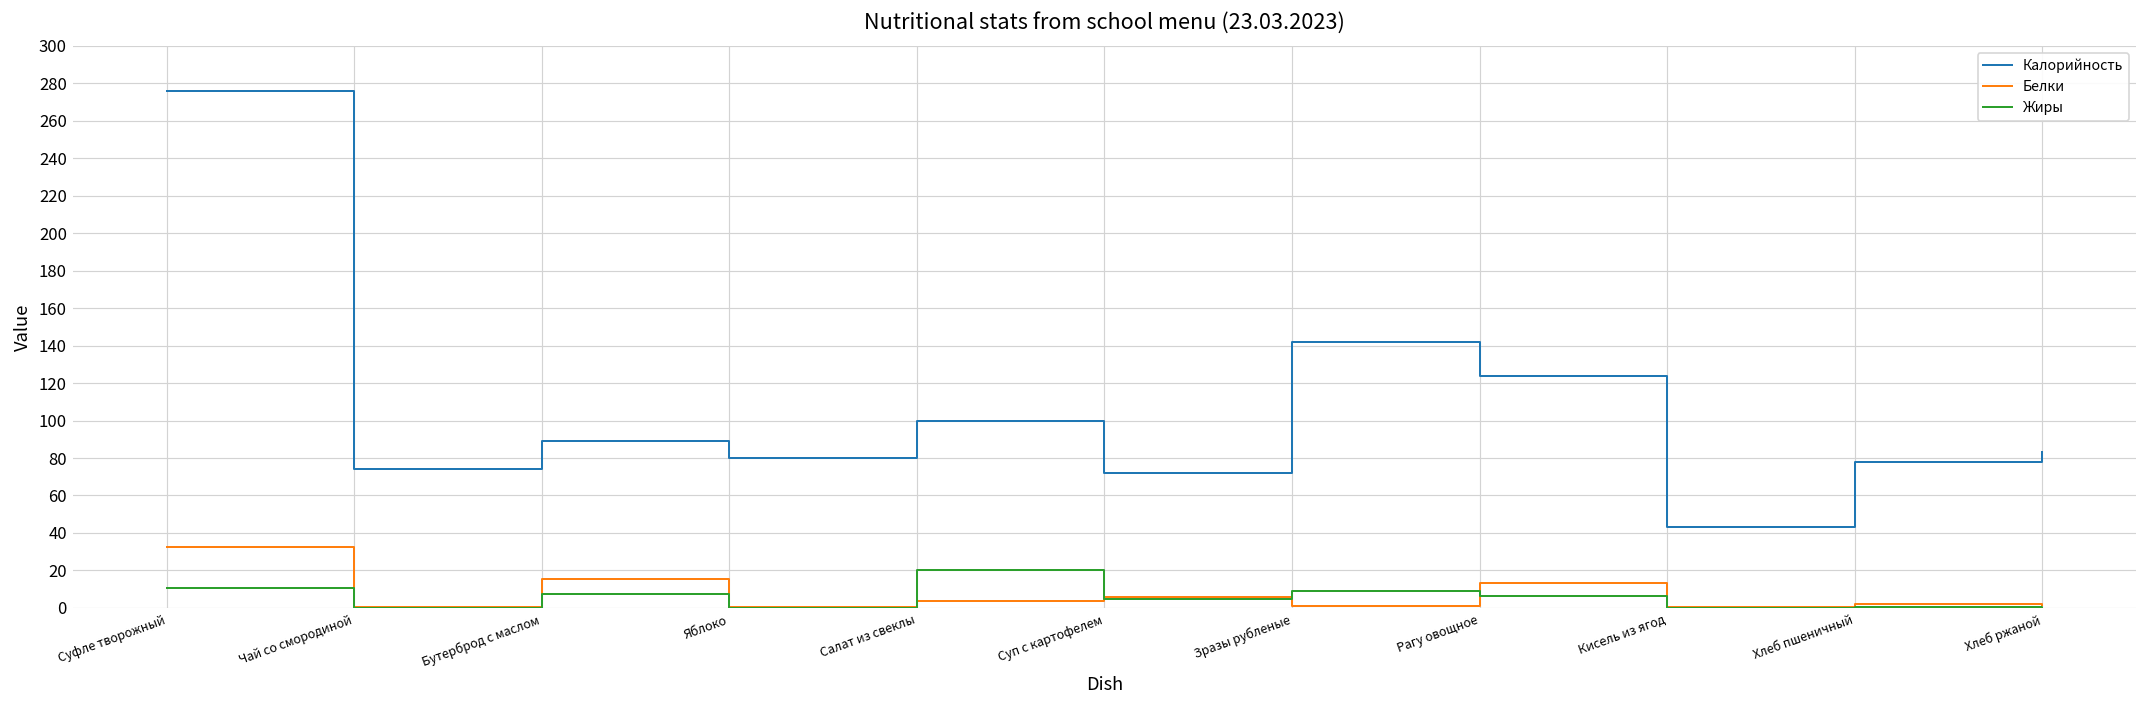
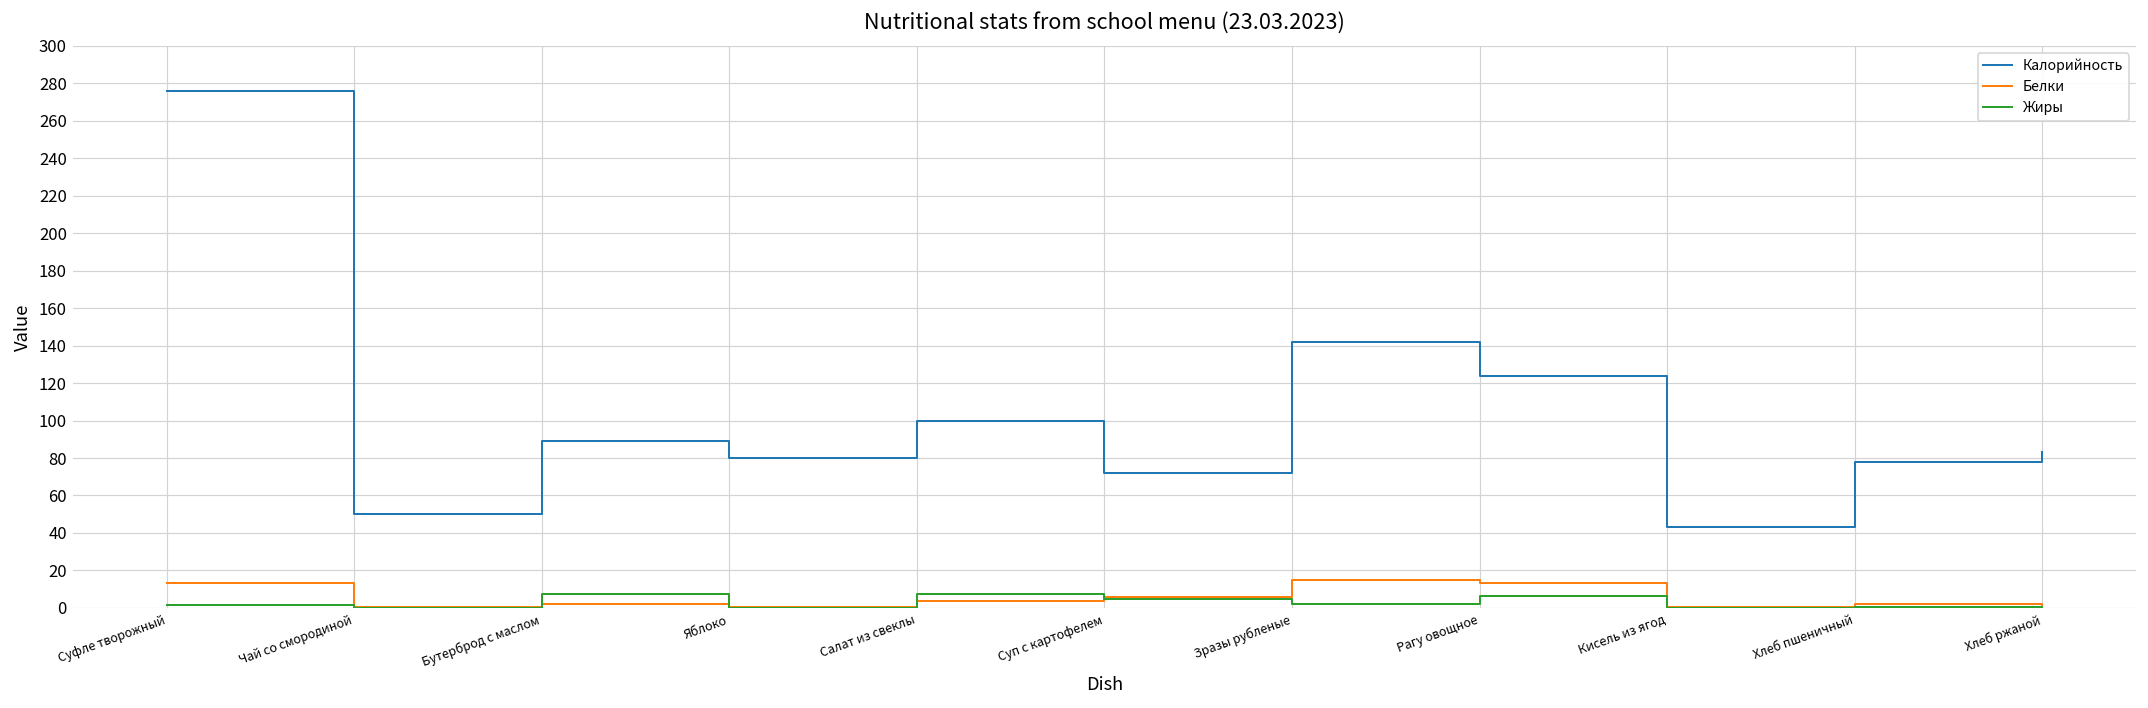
Белки, Суфле творожный: 33 -> 14
Жиры, Суфле творожный: 11 -> 2
Калорийность, Чай со смородиной: 74 -> 50
Белки, Бутерброд с маслом: 15 -> 2
Жиры, Салат из свеклы: 20 -> 7
Белки, Зразы рубленые: 1 -> 15
Жиры, Зразы рубленые: 9 -> 2
